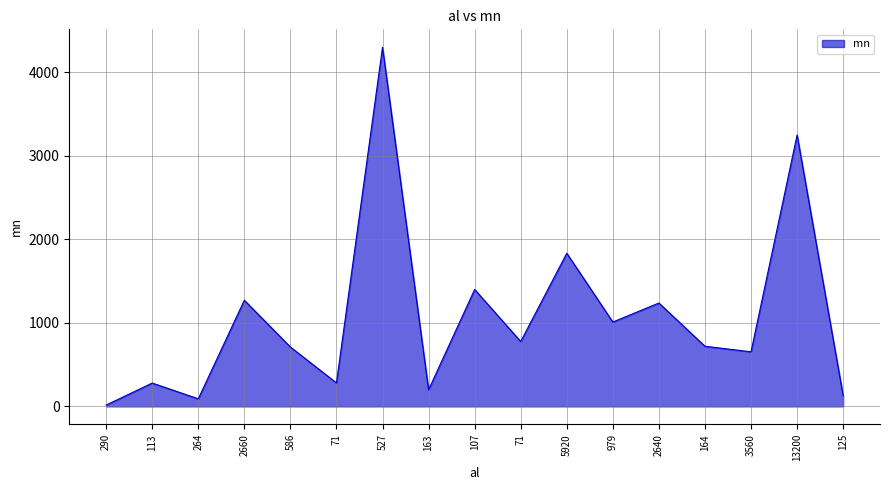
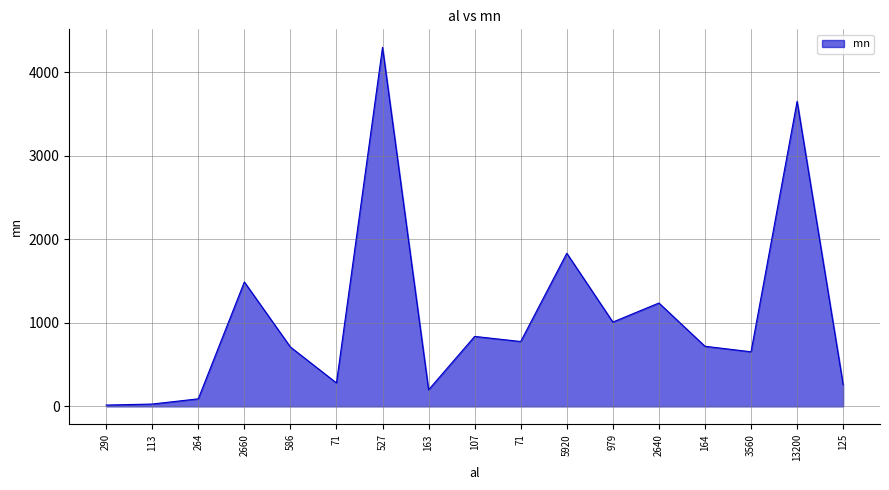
113: 300 -> 0
2660: 1300 -> 1500
107: 1400 -> 800
13200: 3300 -> 3700
125: 100 -> 300
